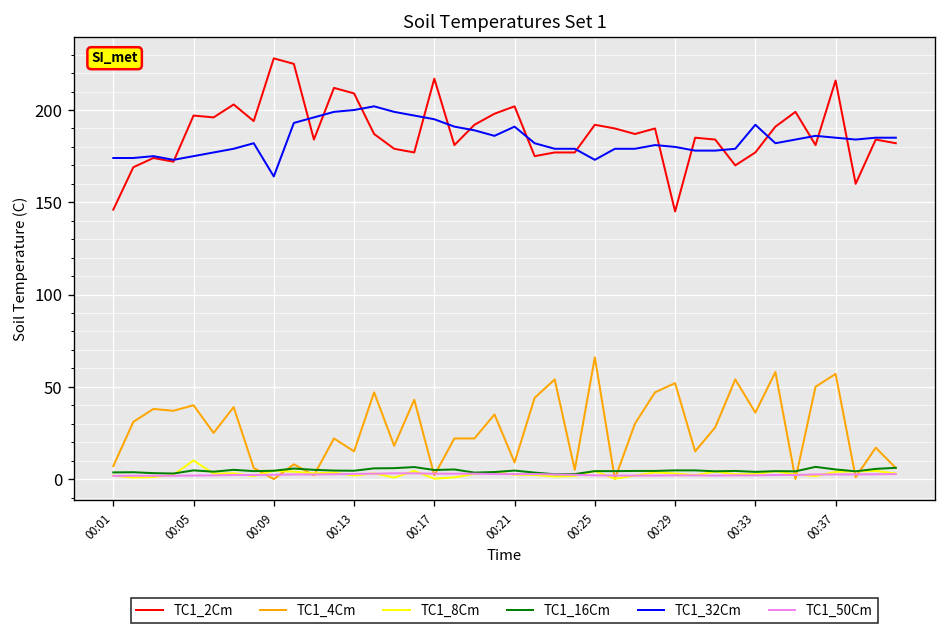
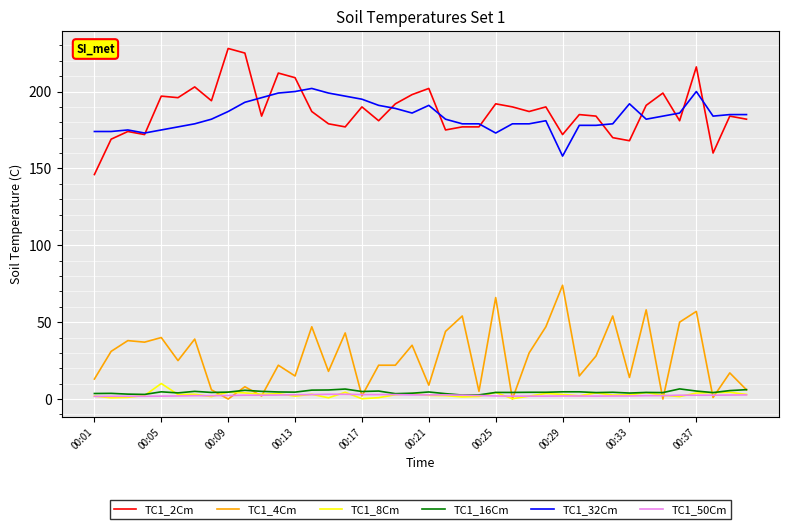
TC1_4Cm, 00:01: 7 -> 13
TC1_32Cm, 00:09: 164 -> 187
TC1_2Cm, 00:17: 217 -> 190
TC1_2Cm, 00:29: 145 -> 172
TC1_4Cm, 00:29: 52 -> 74
TC1_32Cm, 00:29: 180 -> 158
TC1_2Cm, 00:33: 177 -> 168
TC1_4Cm, 00:33: 36 -> 14
TC1_32Cm, 00:37: 185 -> 200
